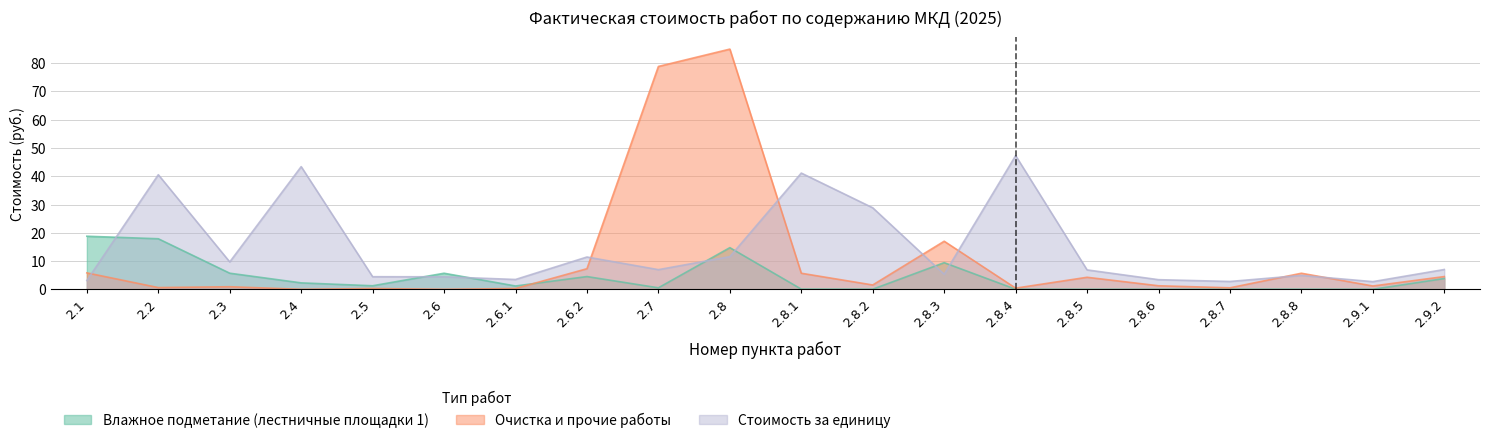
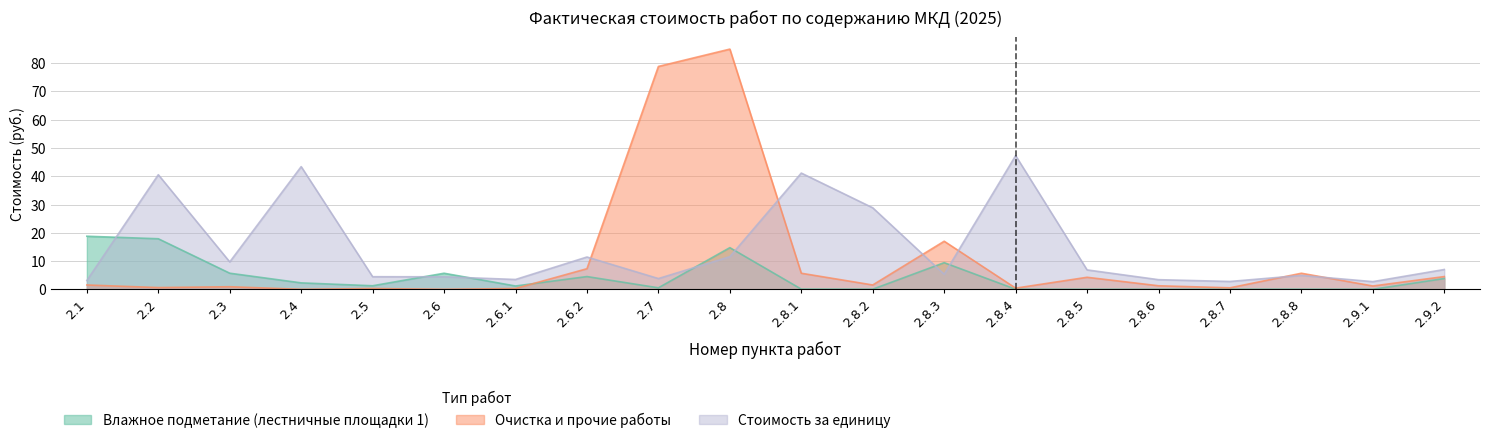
Очистка и прочие работы, 2.1: 6 -> 2
Стоимость за единицу, 2.7: 7 -> 4
